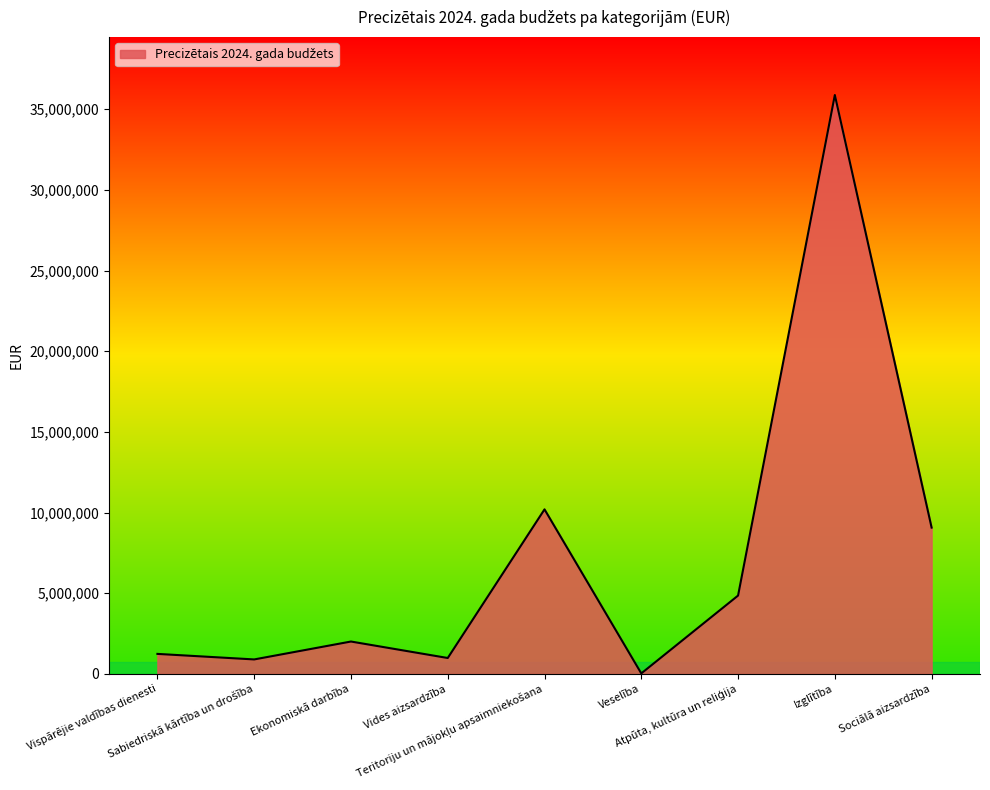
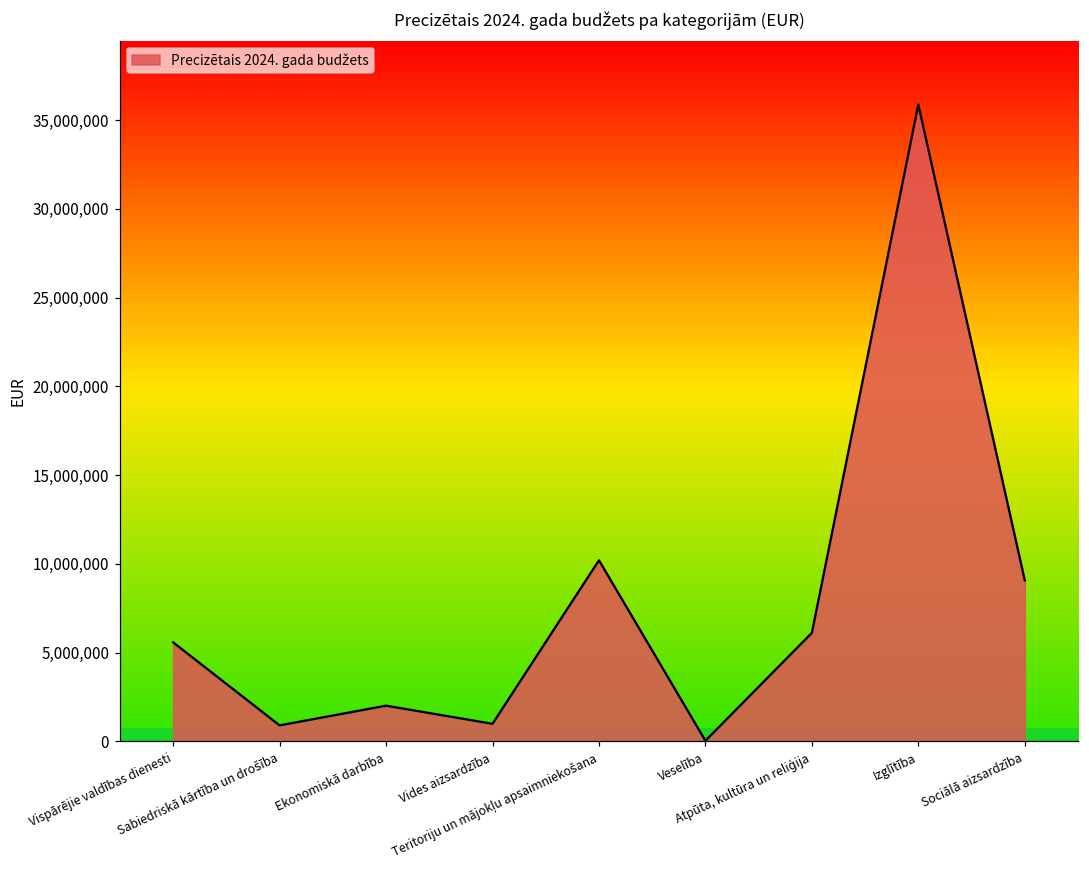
Vispārējie valdības dienesti: 1,200,000 -> 5,600,000
Atpūta, kultūra un reliģija: 4,900,000 -> 6,100,000
